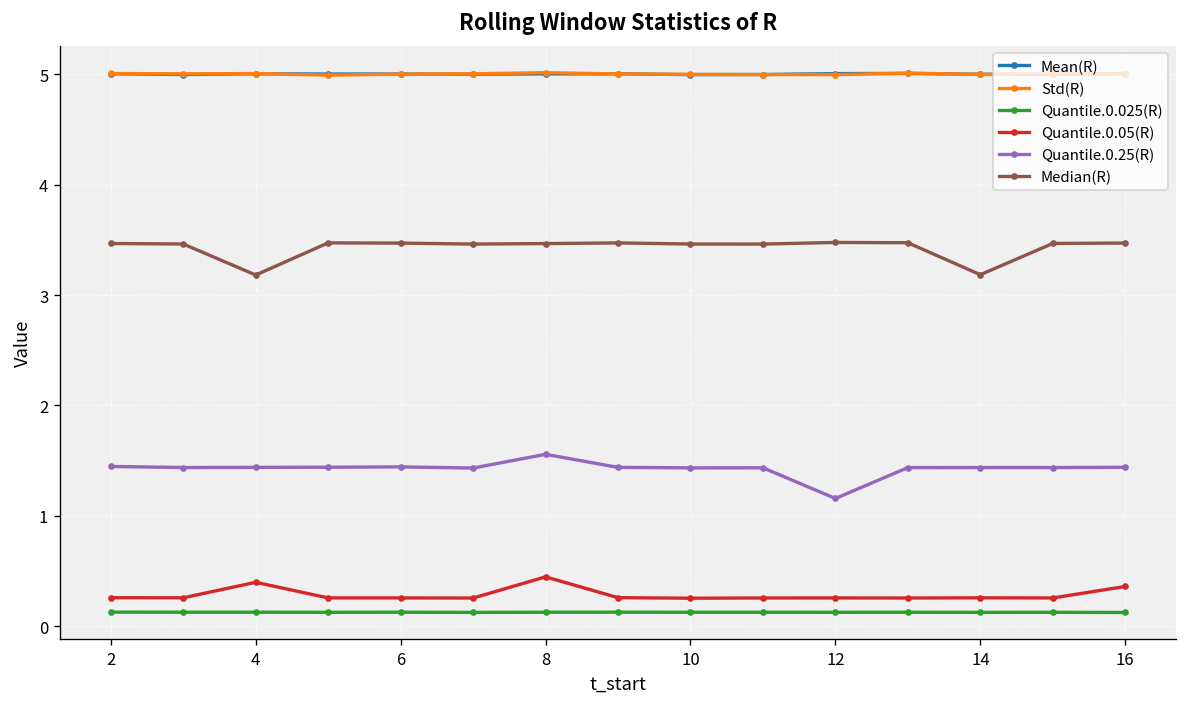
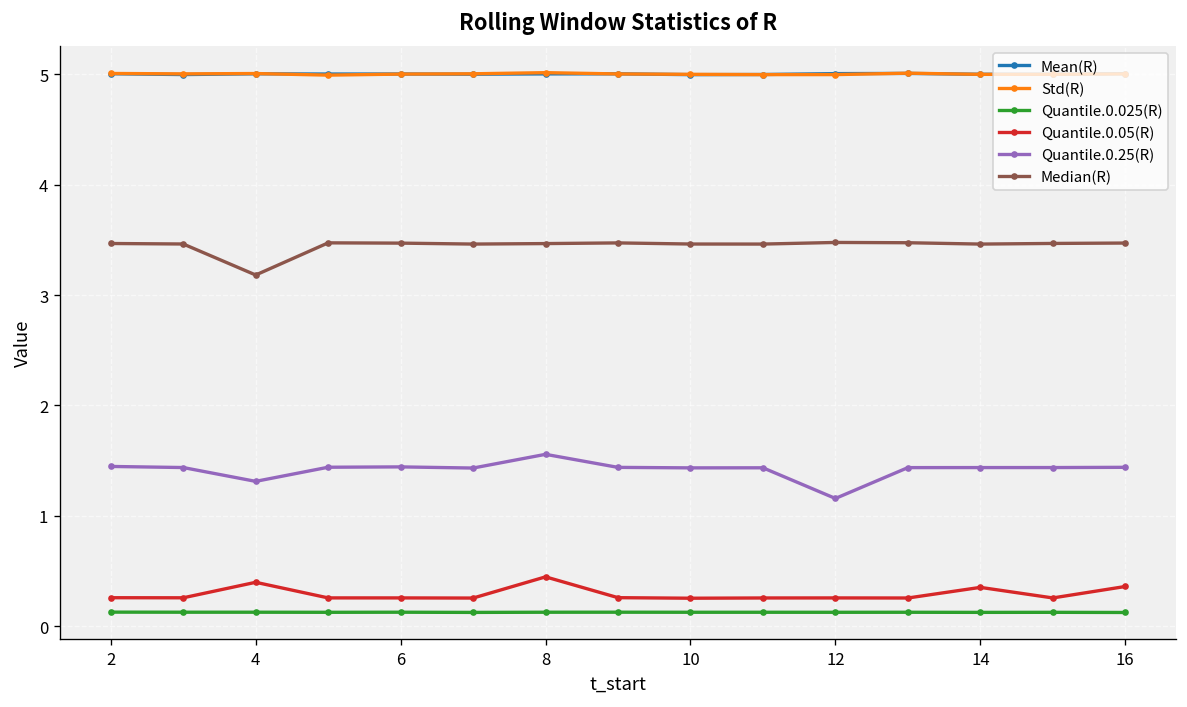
Quantile.0.25(R), 4: 1.4 -> 1.3
Quantile.0.05(R), 14: 0.3 -> 0.4
Median(R), 14: 3.2 -> 3.5
